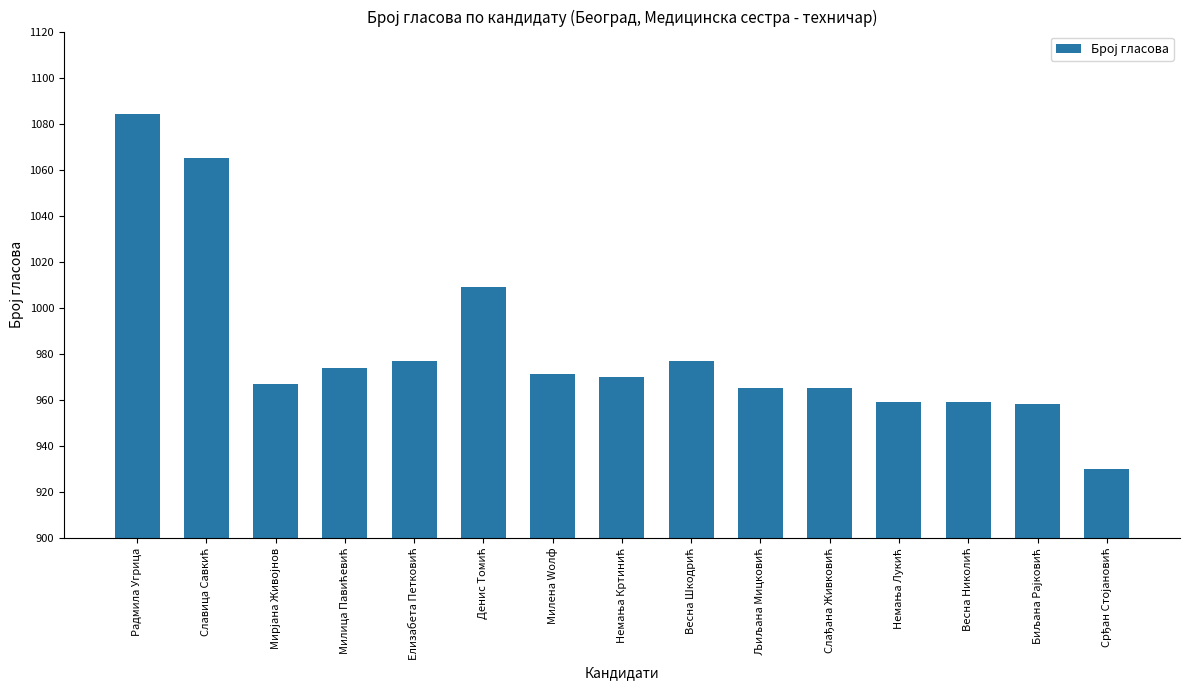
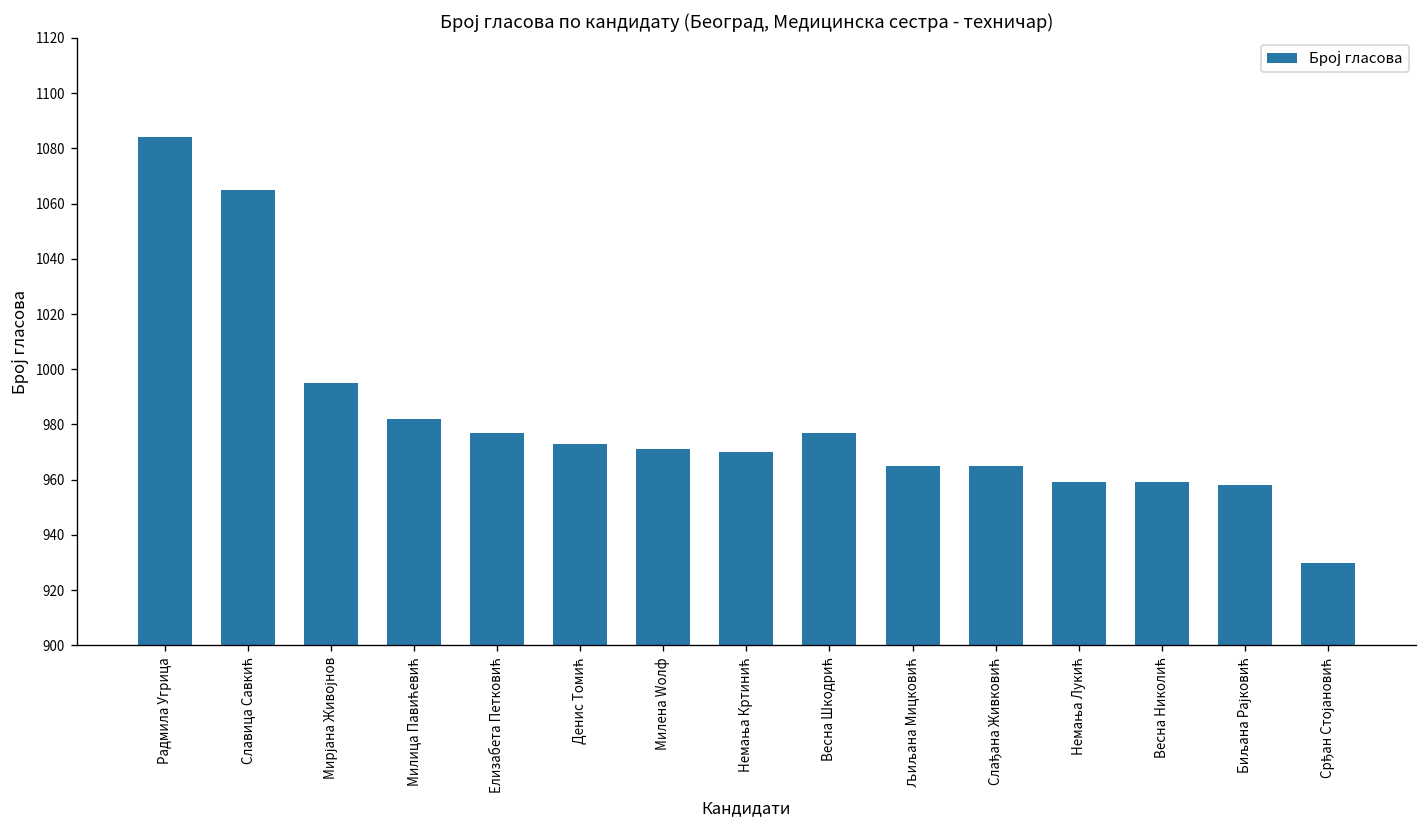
Мирјана Живојнов: 967 -> 995
Милица Павићевић: 974 -> 982
Денис Томић: 1009 -> 973
